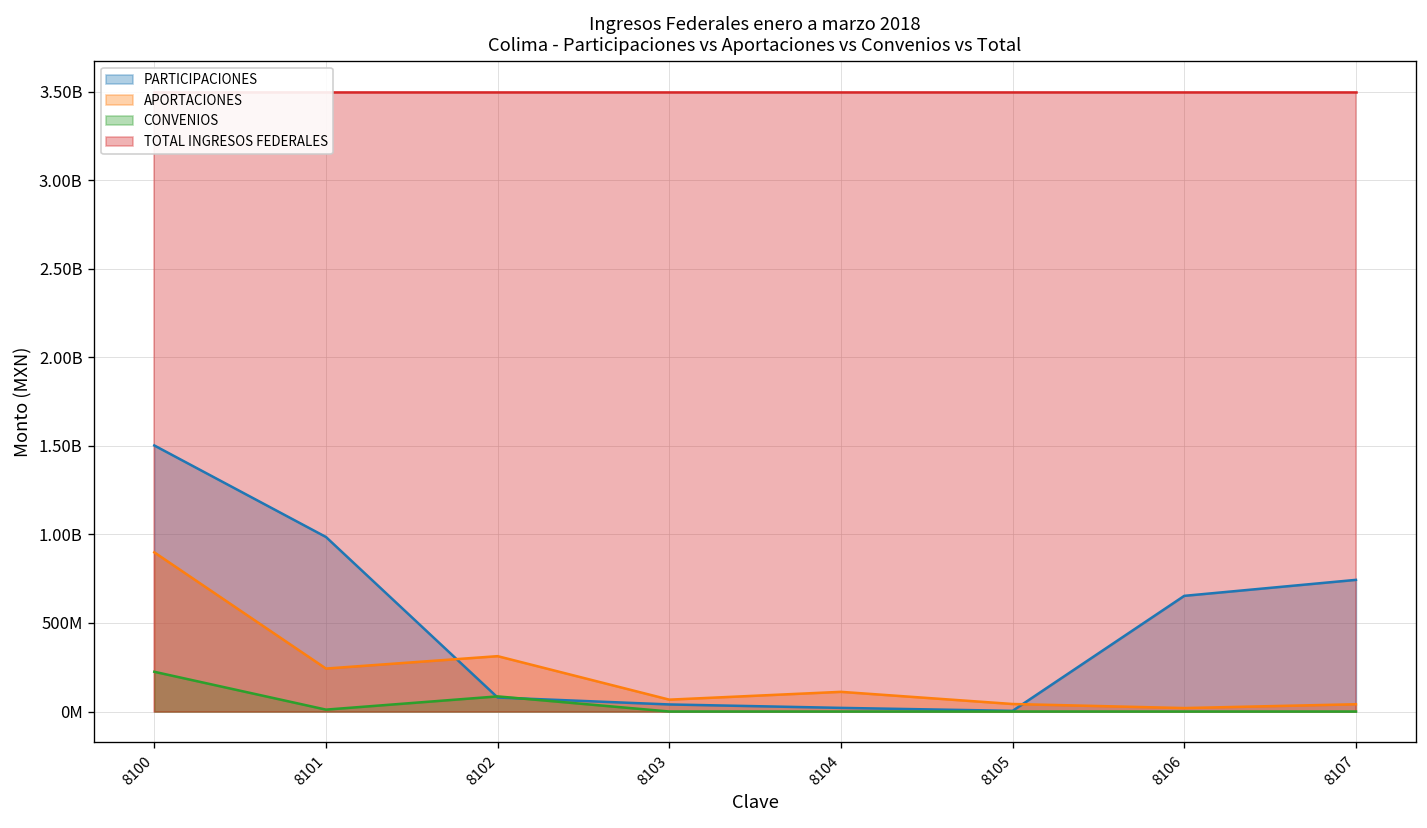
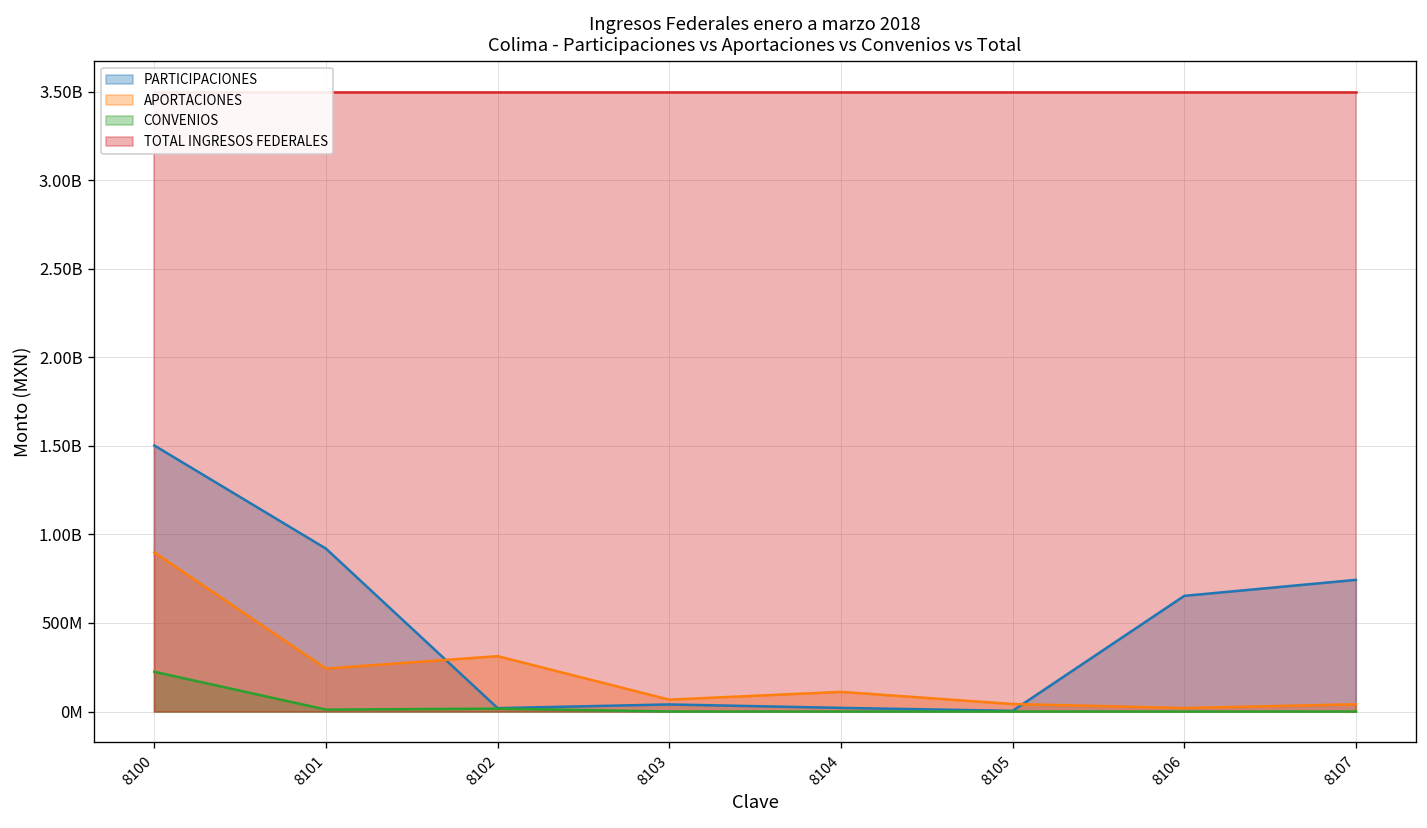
PARTICIPACIONES, 8101: 990000000 -> 920000000
PARTICIPACIONES, 8102: 80000000 -> 20000000
CONVENIOS, 8102: 90000000 -> 20000000
